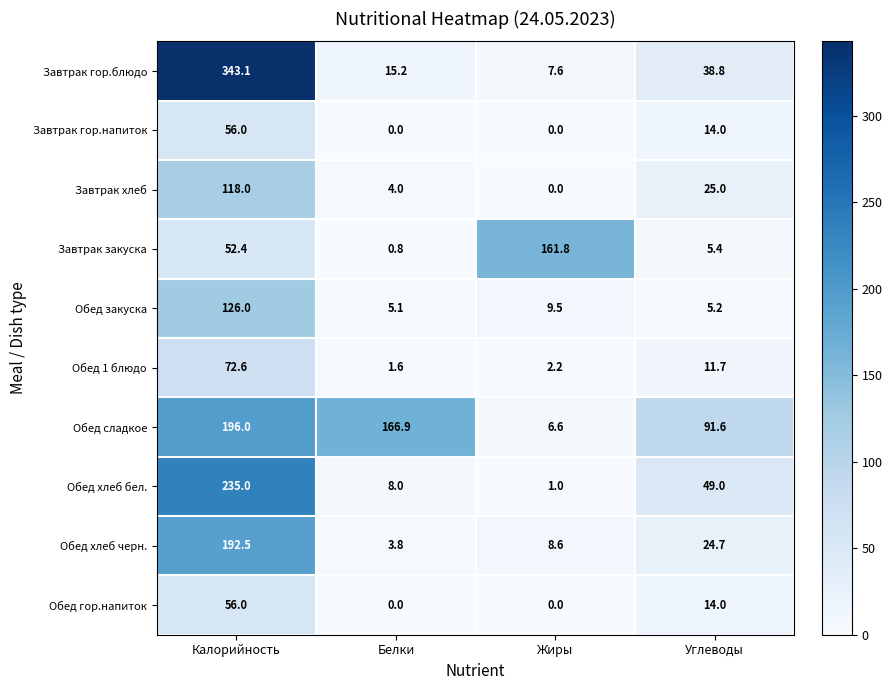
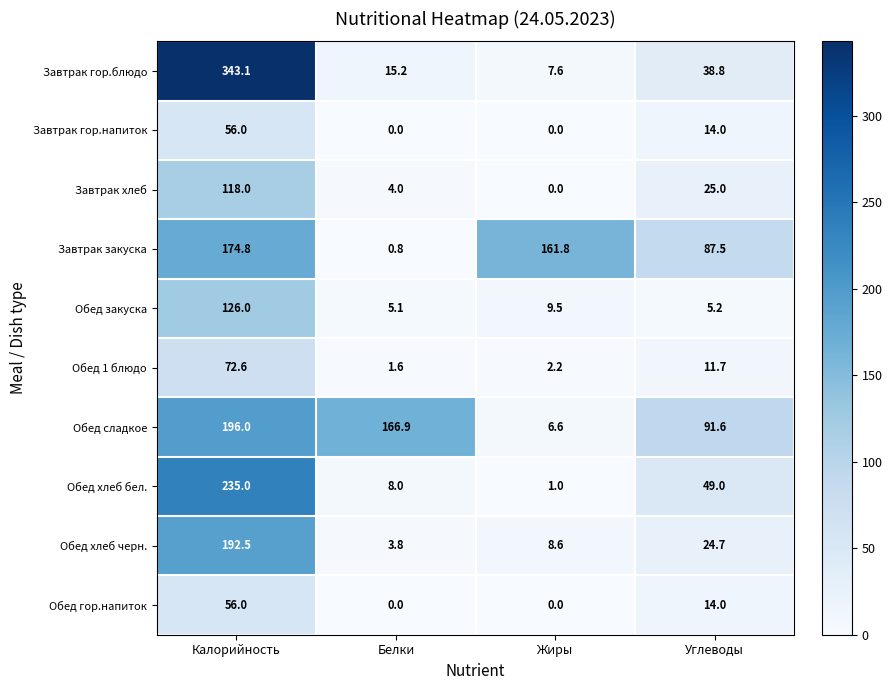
Завтрак закуска, Калорийность: 52.4 -> 174.8
Завтрак закуска, Углеводы: 5.4 -> 87.5
